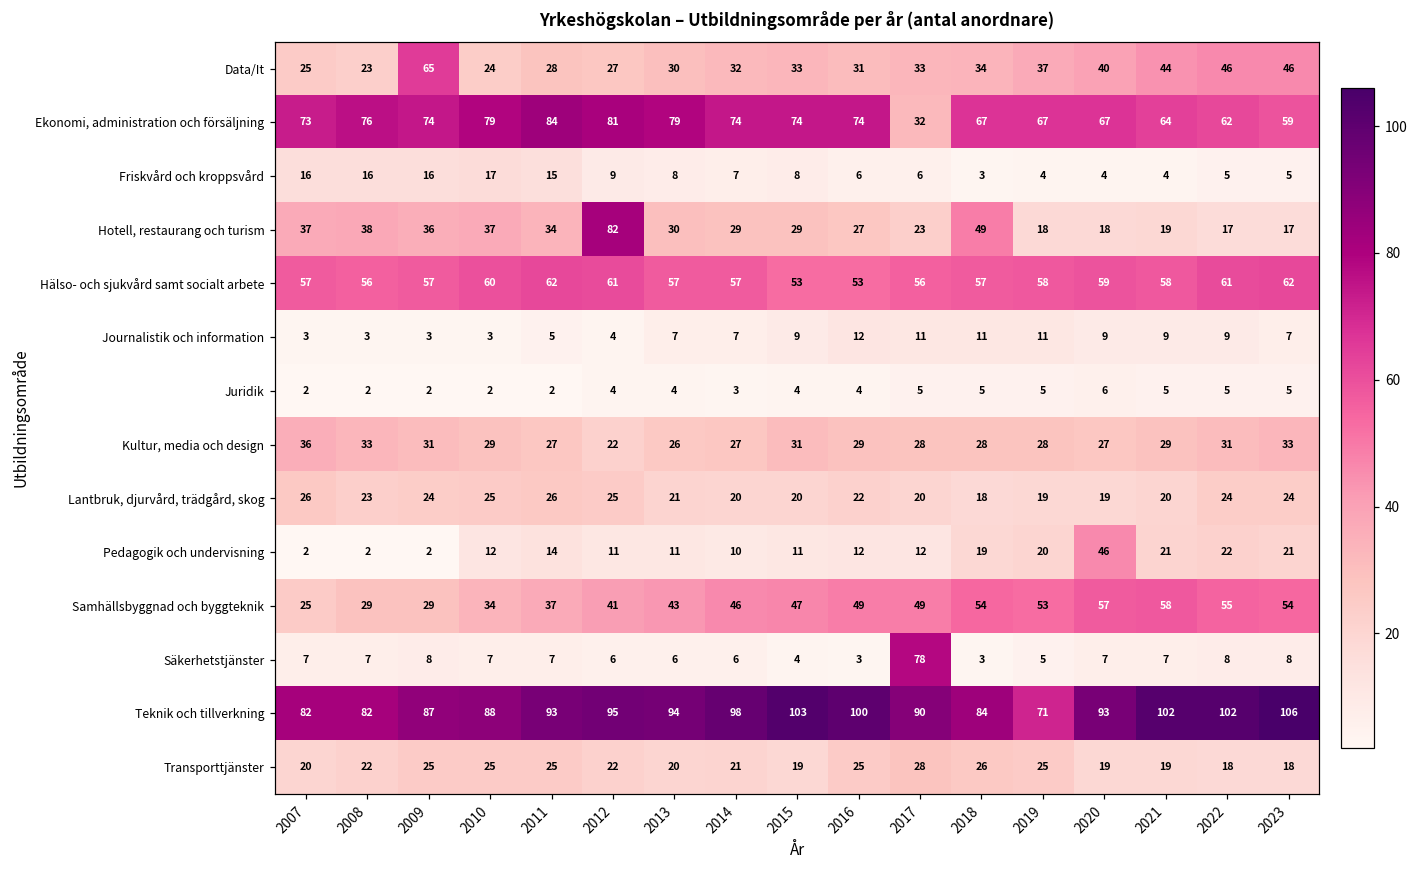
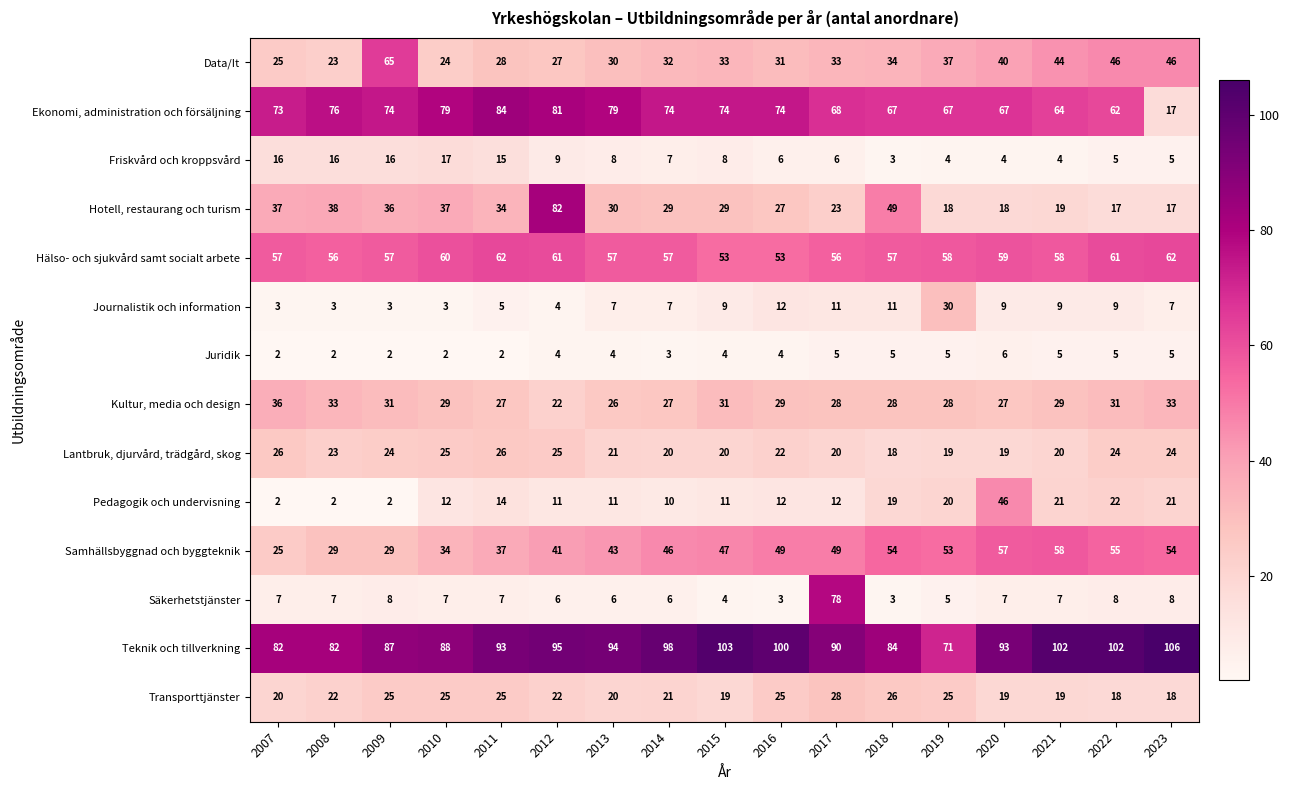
Ekonomi, administration och försäljning, 2017: 32 -> 68
Ekonomi, administration och försäljning, 2023: 59 -> 17
Journalistik och information, 2019: 11 -> 30
